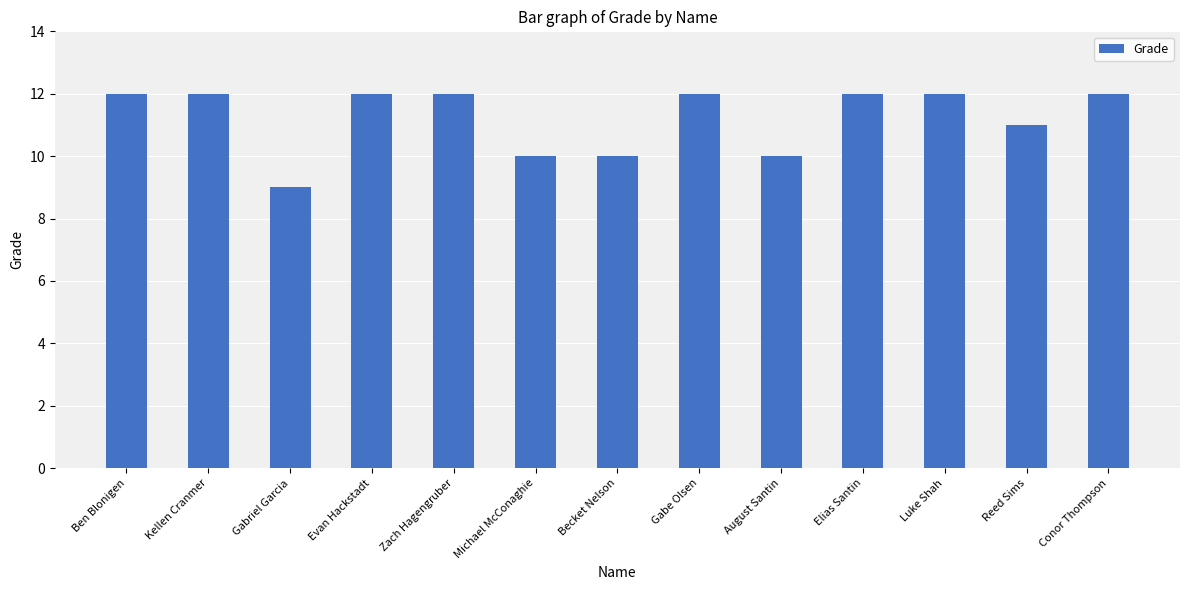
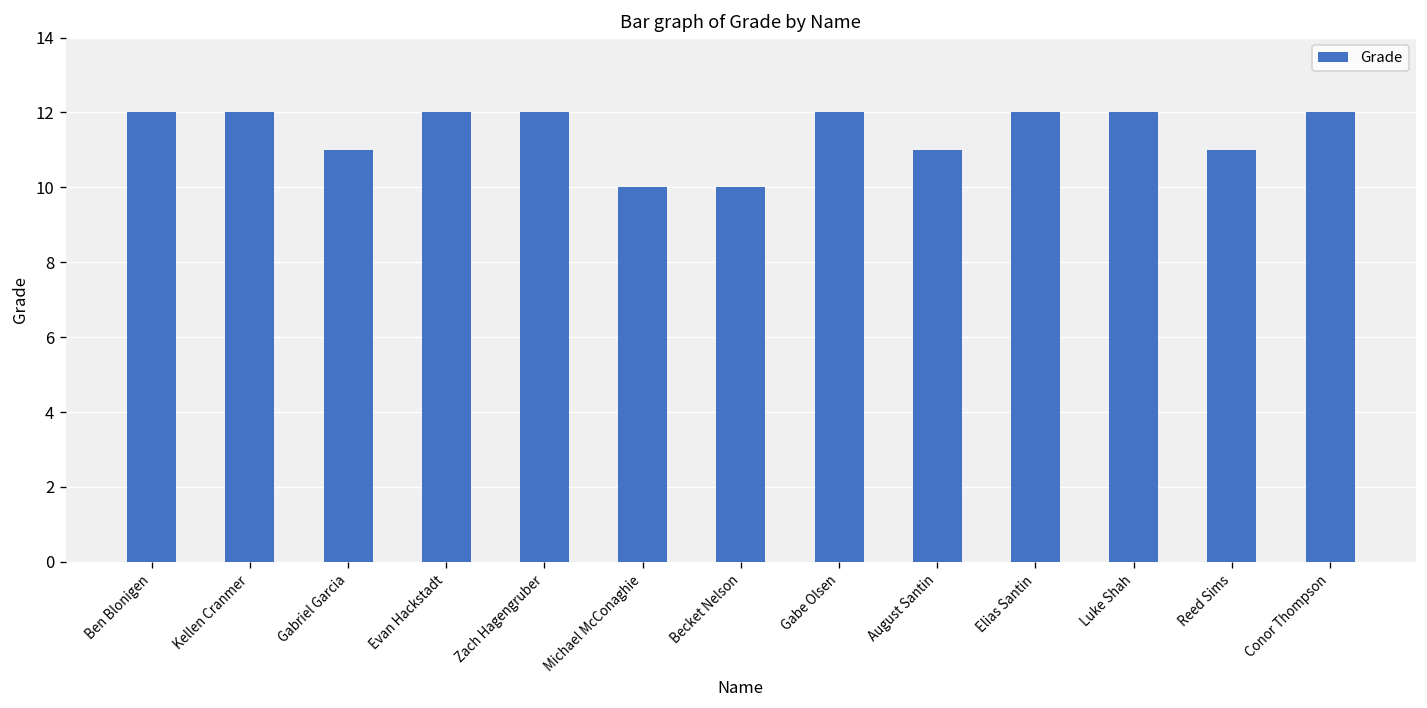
Gabriel Garcia: 9 -> 11
August Santin: 10 -> 11
